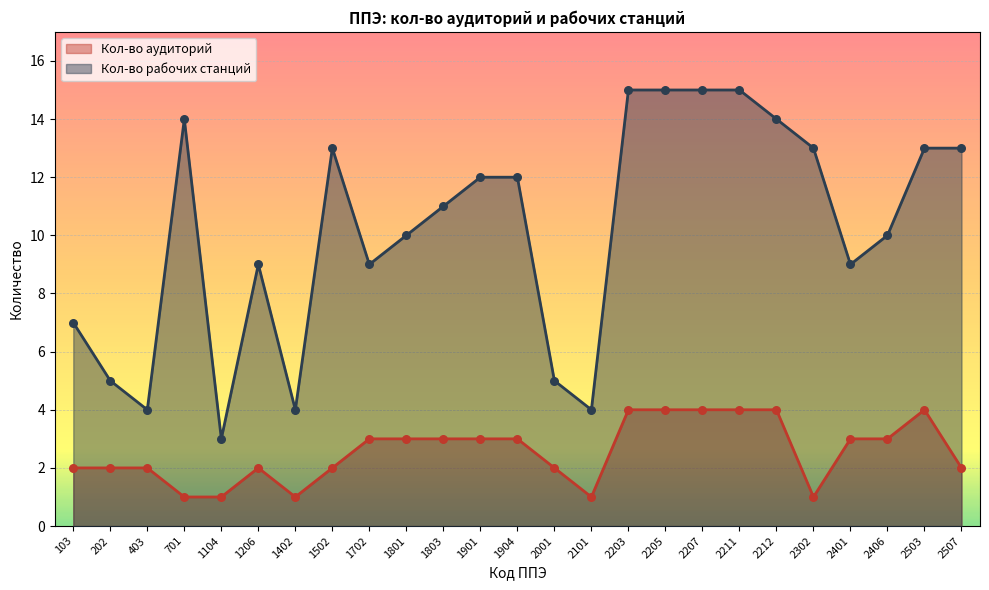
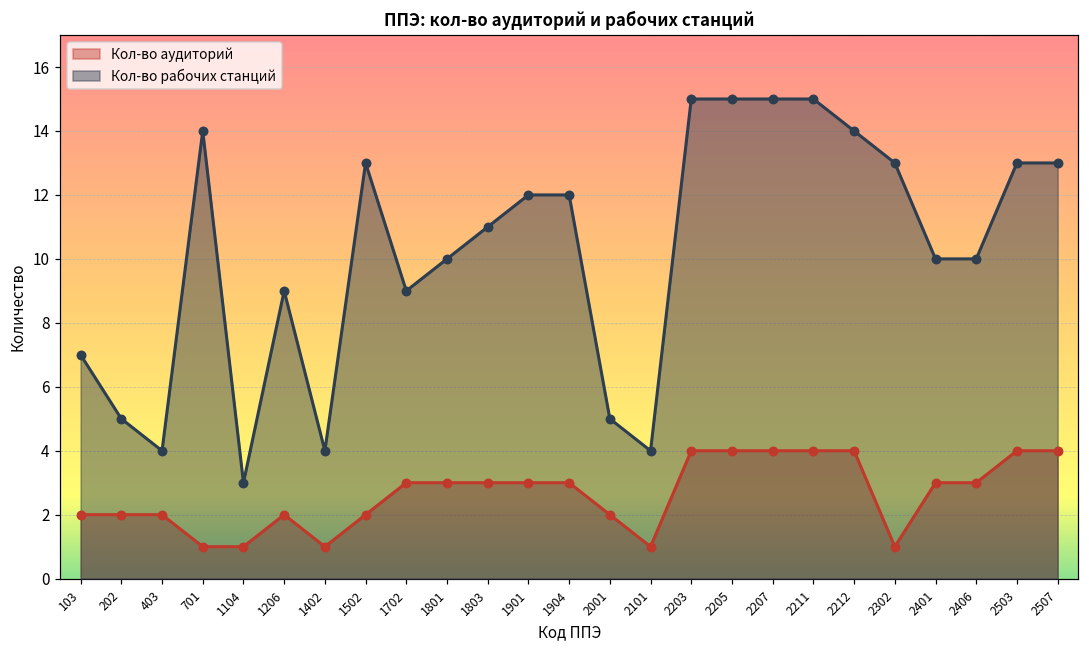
Кол-во рабочих станций, 2401: 9 -> 10
Кол-во аудиторий, 2507: 2 -> 4
